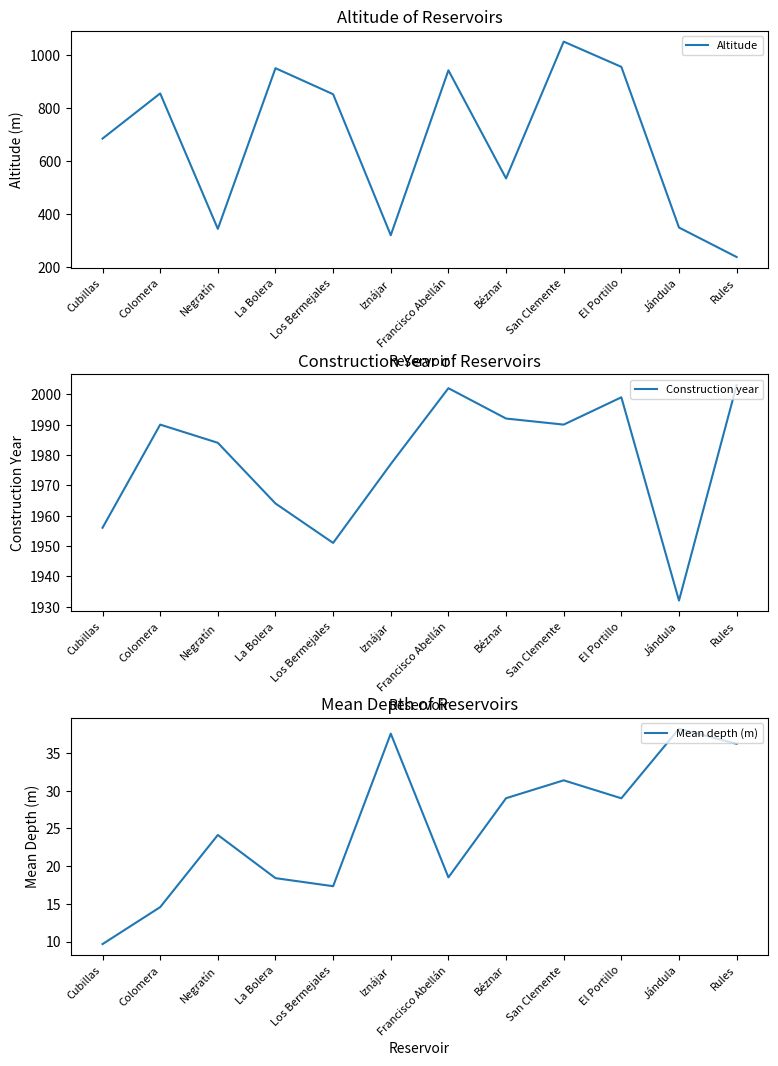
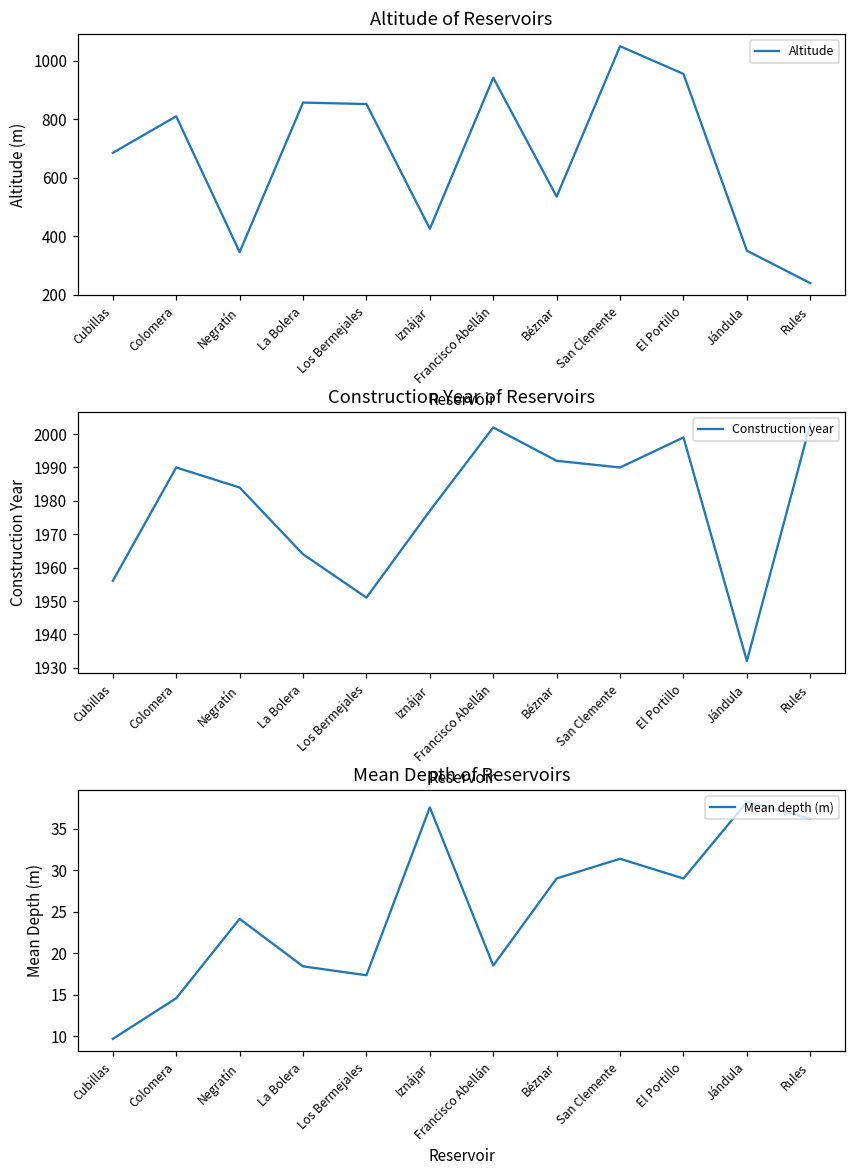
Altitude of Reservoirs, Colomera: 860 -> 810
Altitude of Reservoirs, La Bolera: 950 -> 860
Altitude of Reservoirs, Iznájar: 320 -> 430
